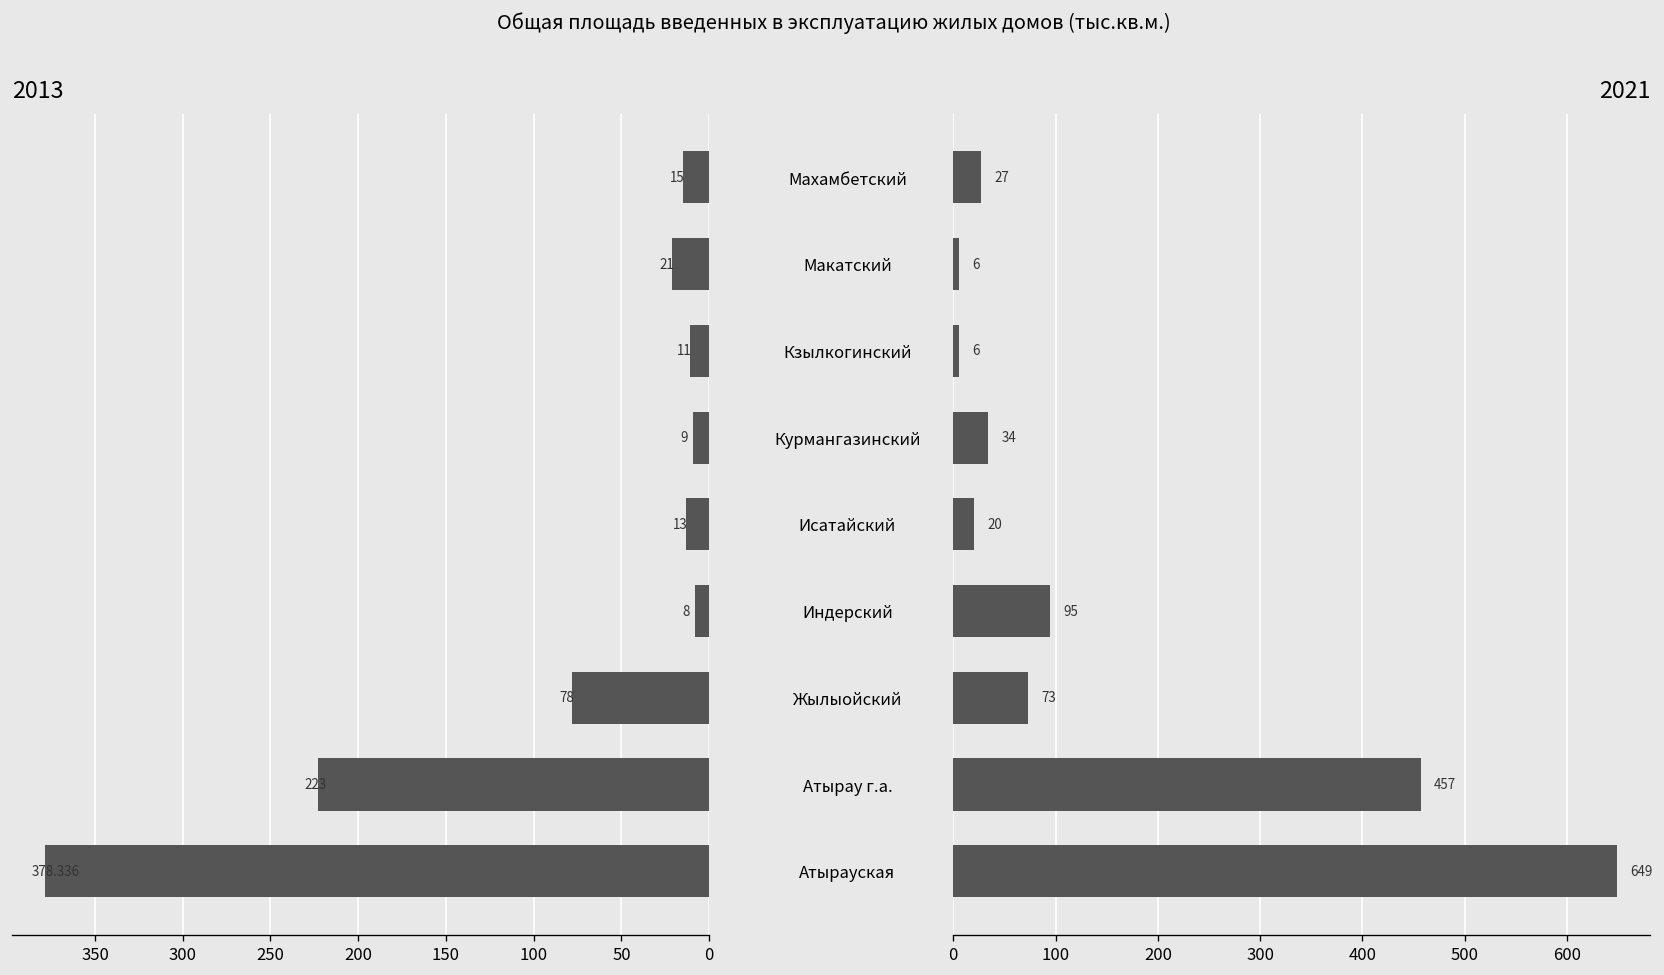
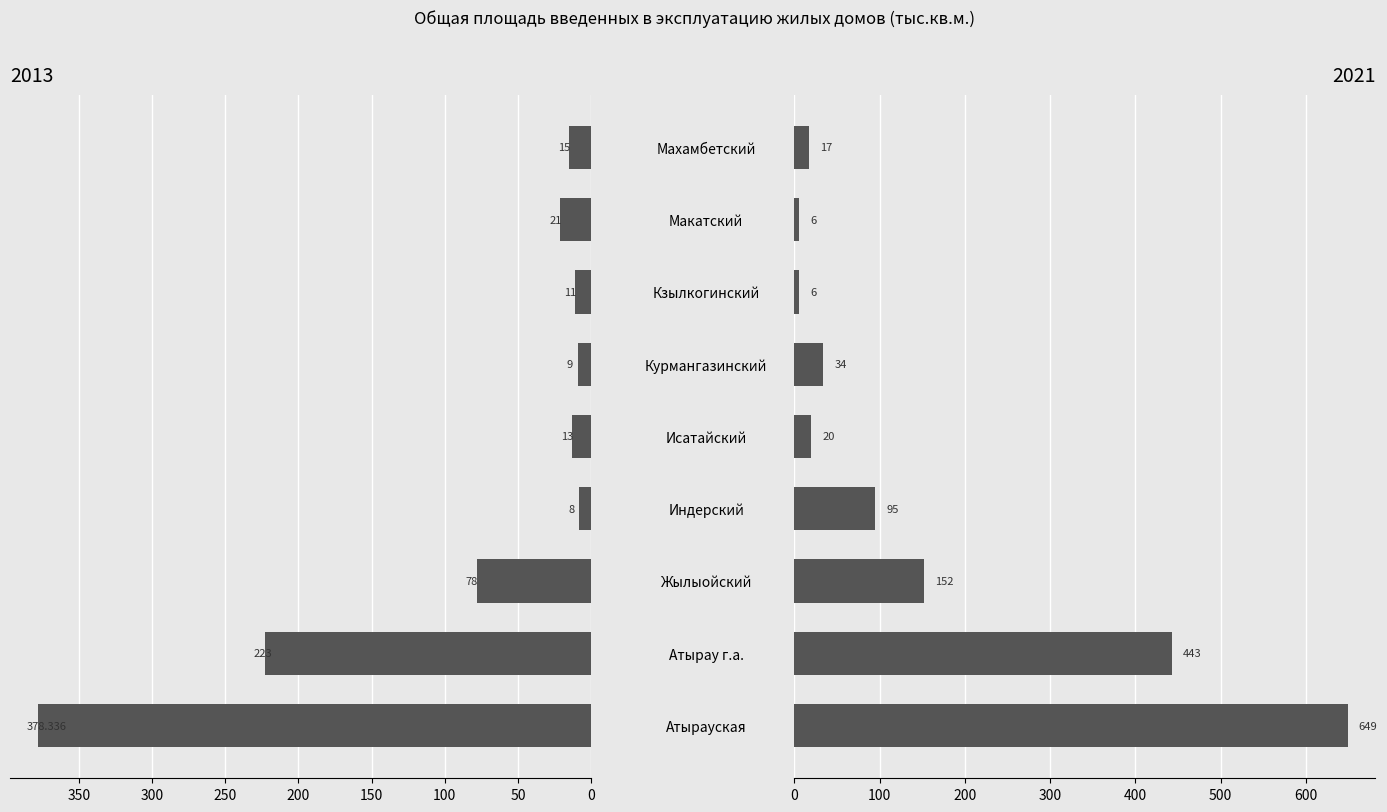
2021, Махамбетский: 27 -> 17
2021, Жылыойский: 73 -> 152
2021, Атырау г.а.: 457 -> 443
